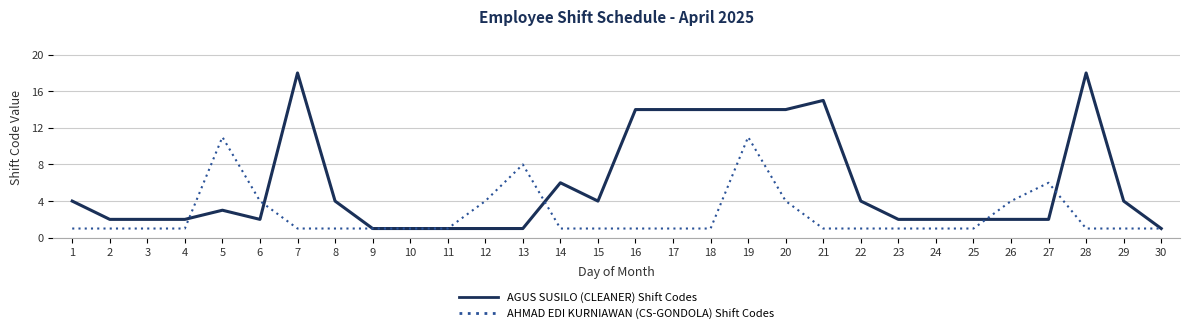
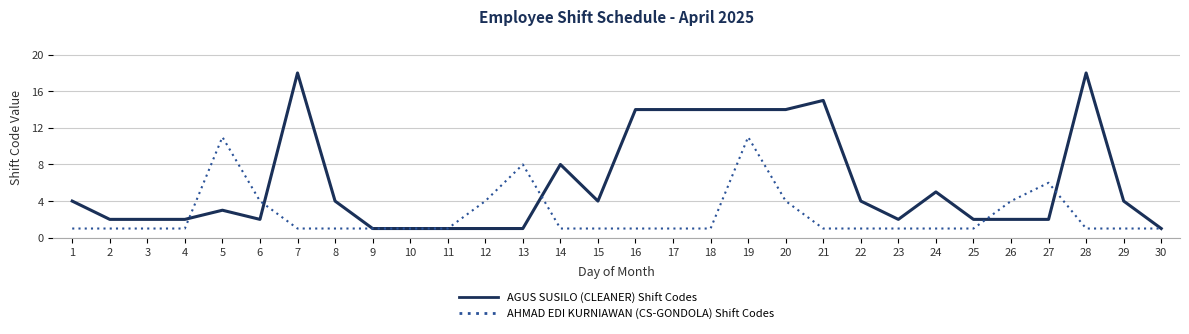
AGUS SUSILO (CLEANER) Shift Codes, 14: 6 -> 8
AGUS SUSILO (CLEANER) Shift Codes, 24: 2 -> 5
